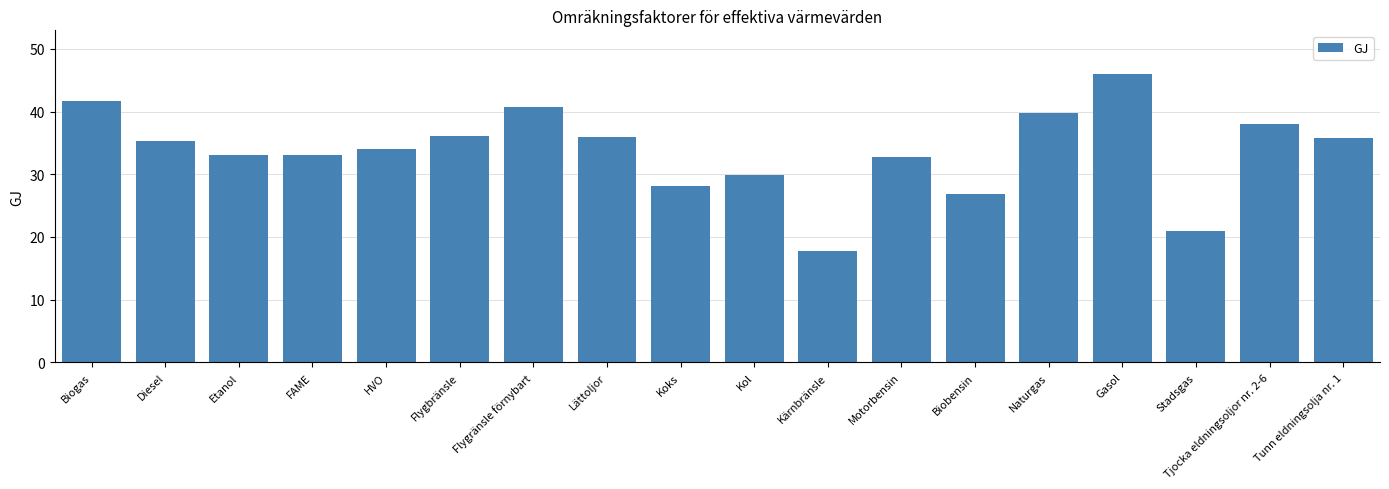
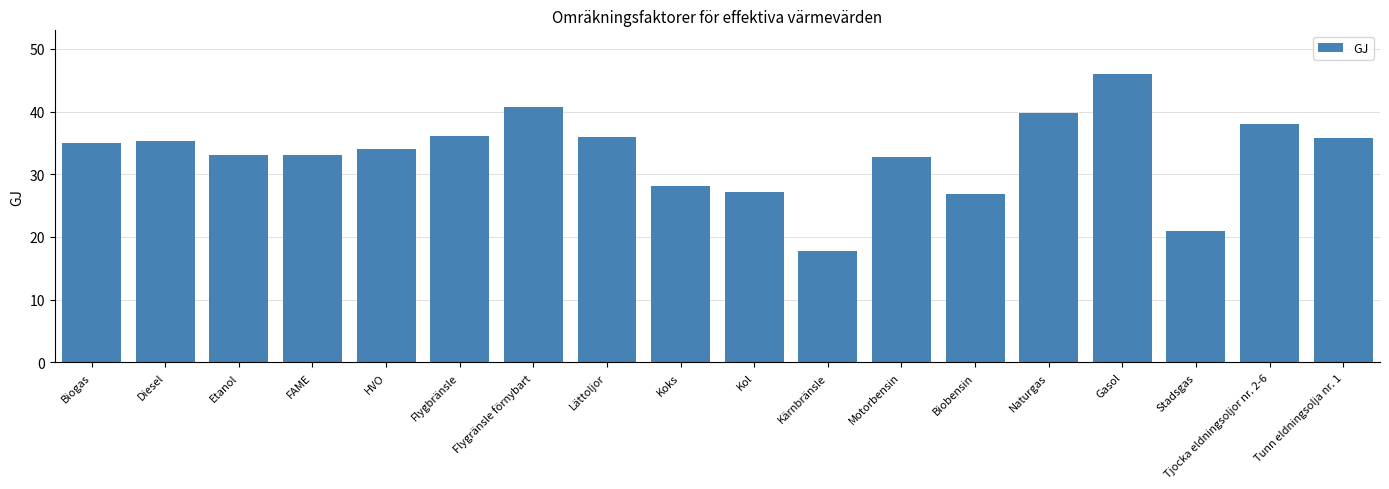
Biogas: 42 -> 35
Kol: 30 -> 27
